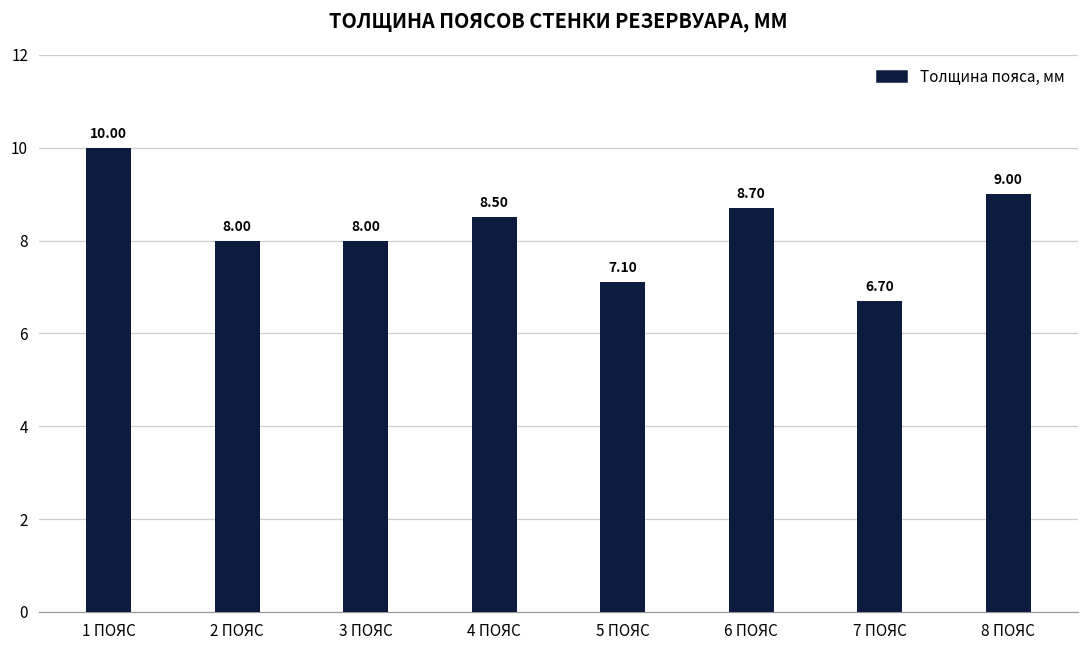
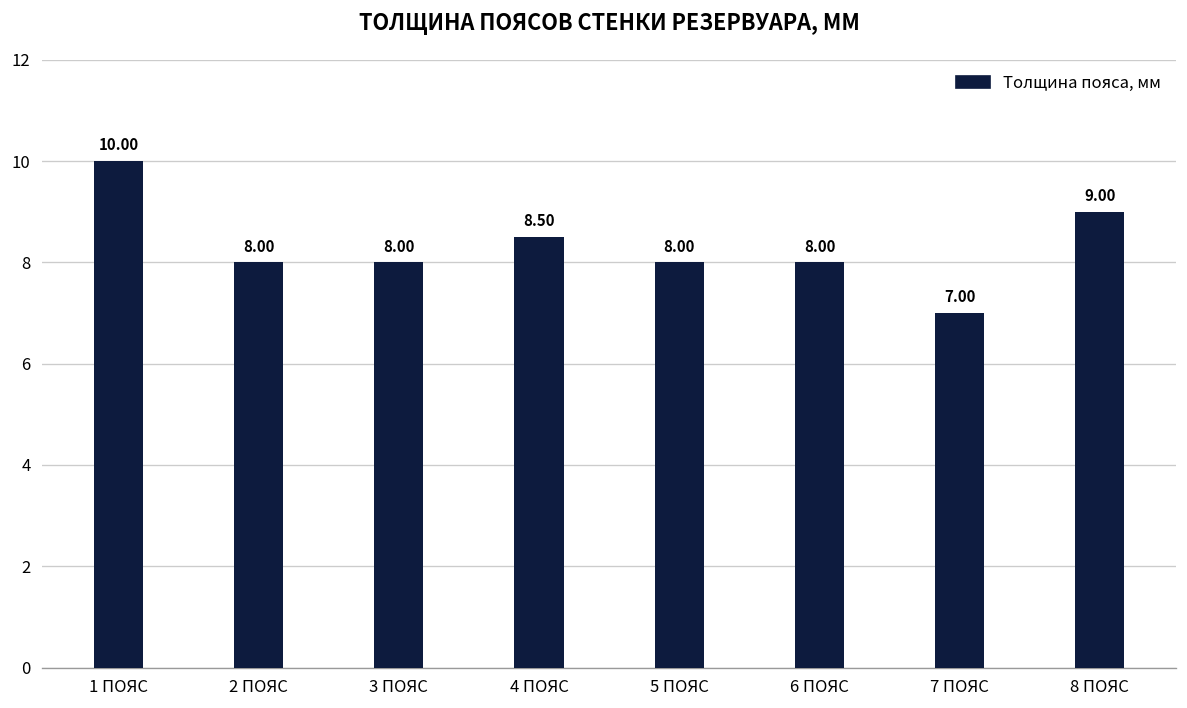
5 ПОЯС: 7.10 -> 8.00
6 ПОЯС: 8.70 -> 8.00
7 ПОЯС: 6.70 -> 7.00
